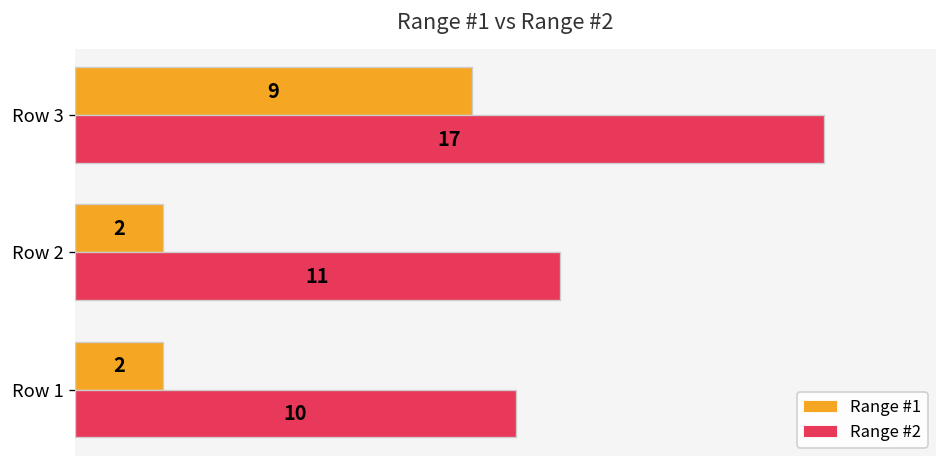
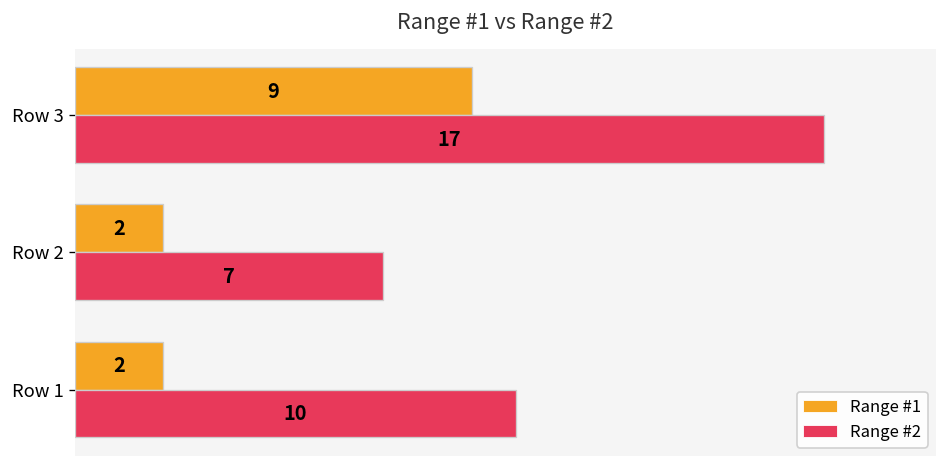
Range #2, Row 2: 11 -> 7
